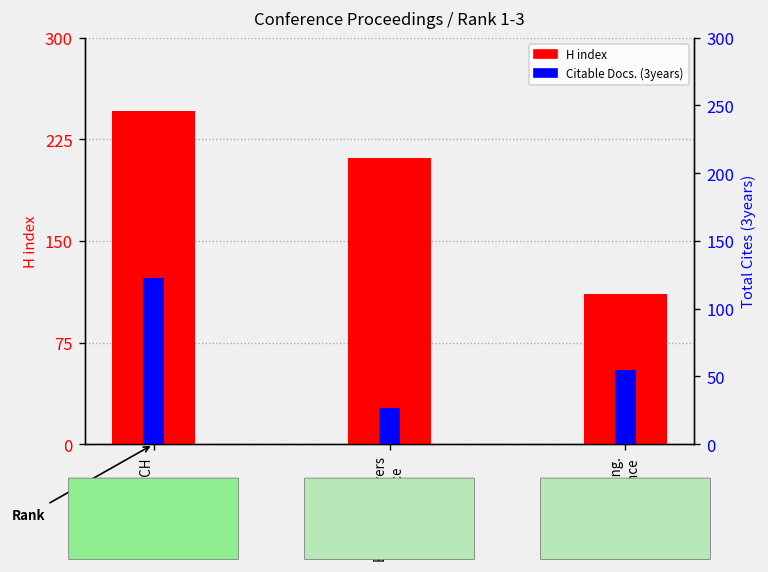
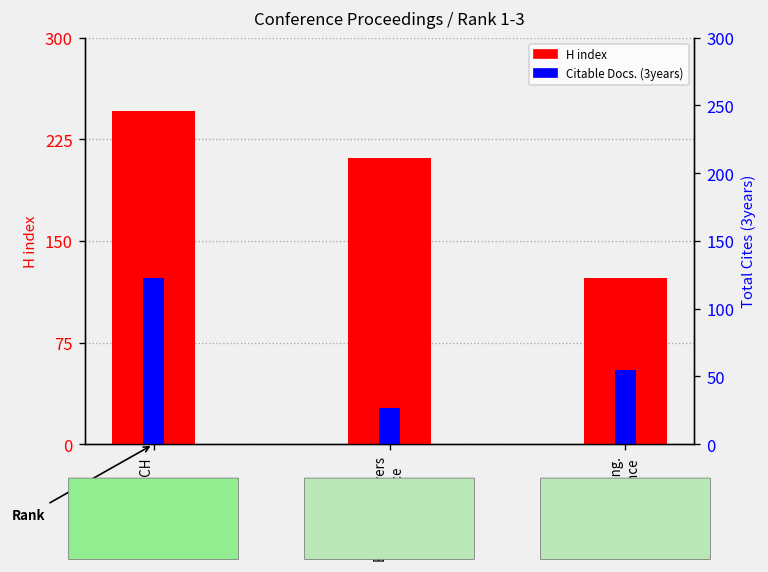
H index, Timber Eng. Conference: 111 -> 123
